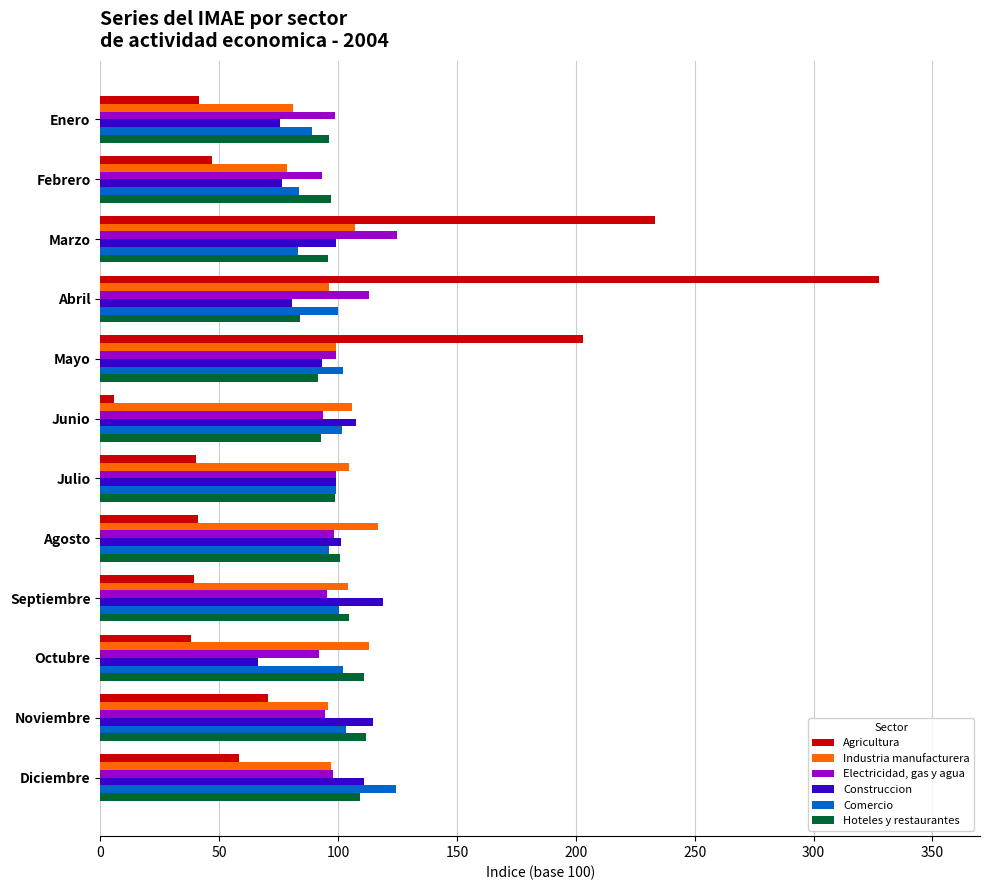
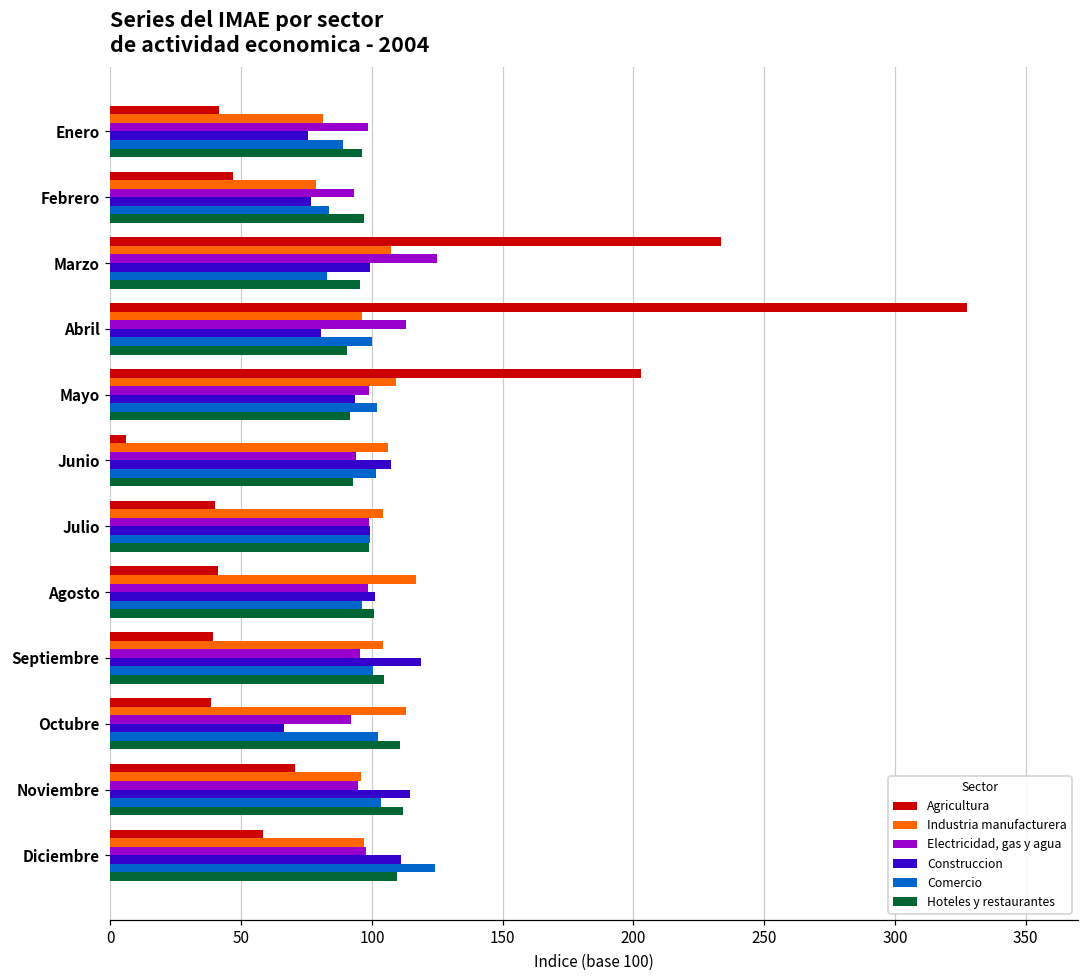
Hoteles y restaurantes, Abril: 84 -> 90
Industria manufacturera, Mayo: 99 -> 109
